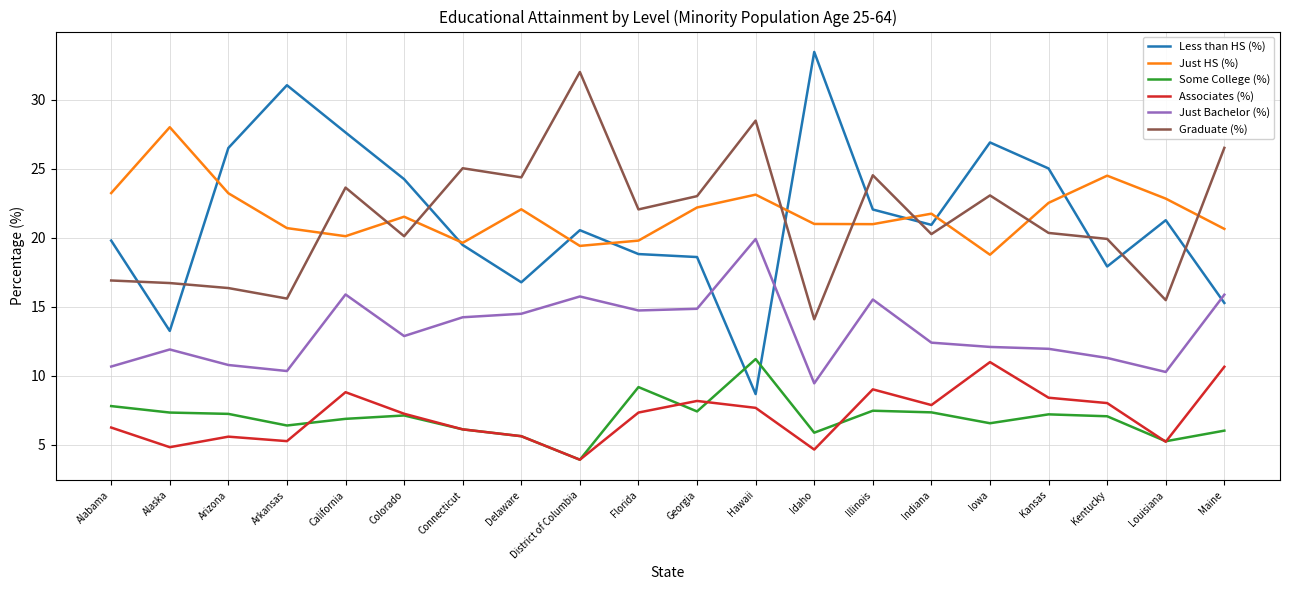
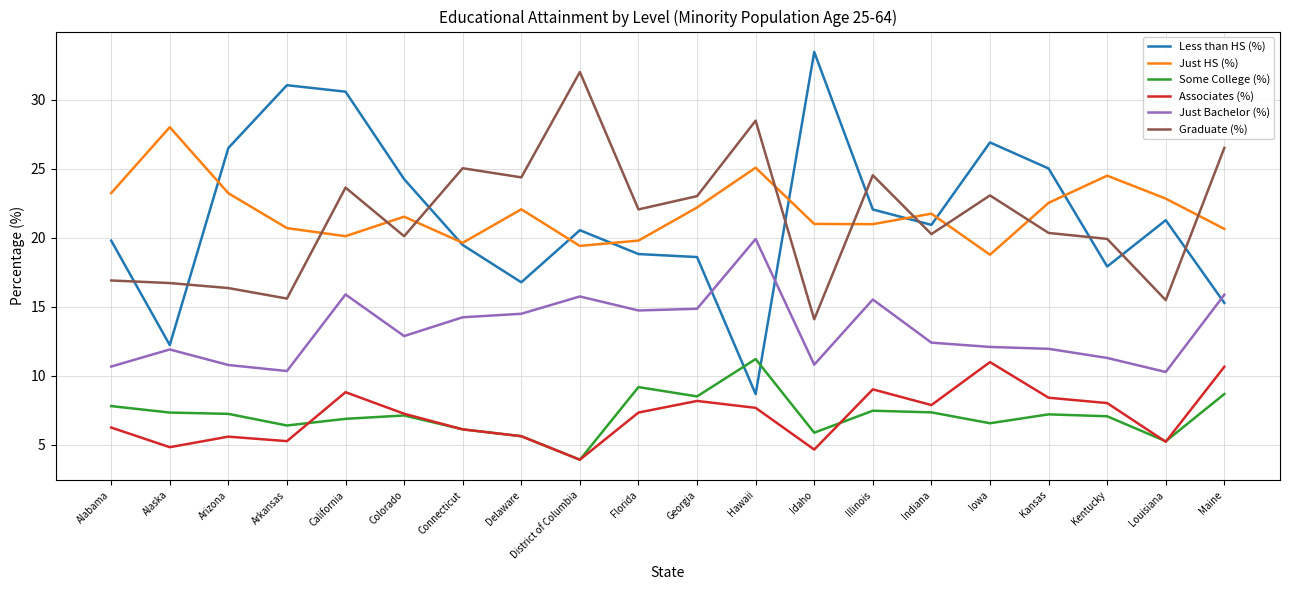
Less than HS (%), Alaska: 13.2 -> 12.2
Less than HS (%), California: 27.6 -> 30.6
Some College (%), Georgia: 7.4 -> 8.5
Just HS (%), Hawaii: 23.1 -> 25.1
Just Bachelor (%), Idaho: 9.4 -> 10.8
Some College (%), Maine: 6.0 -> 8.7
